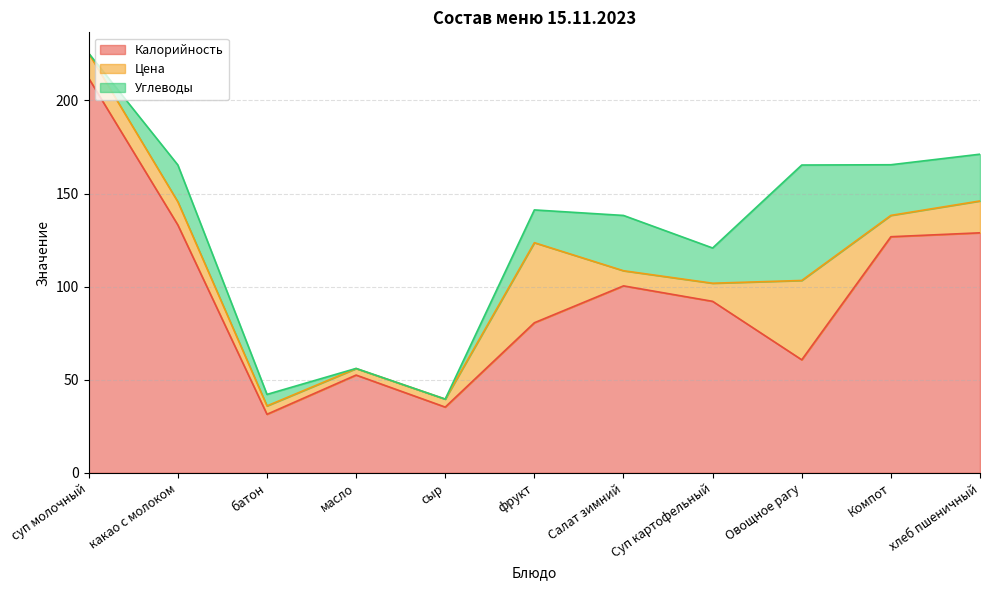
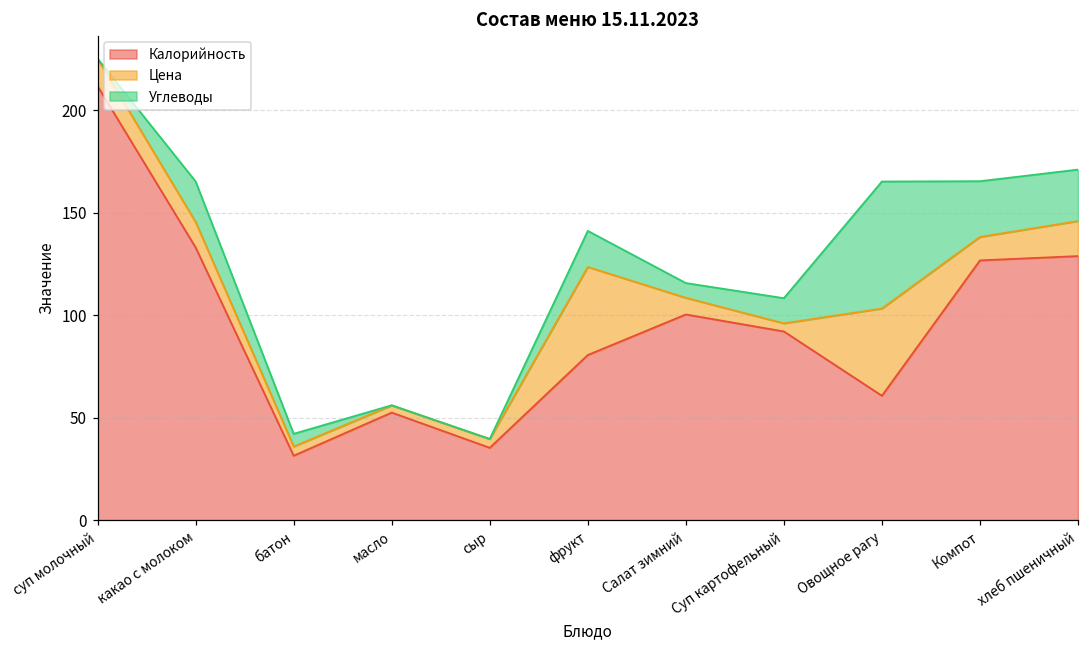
Углеводы, Салат зимний: 30 -> 7
Цена, Суп картофельный: 10 -> 4
Углеводы, Суп картофельный: 19 -> 12
